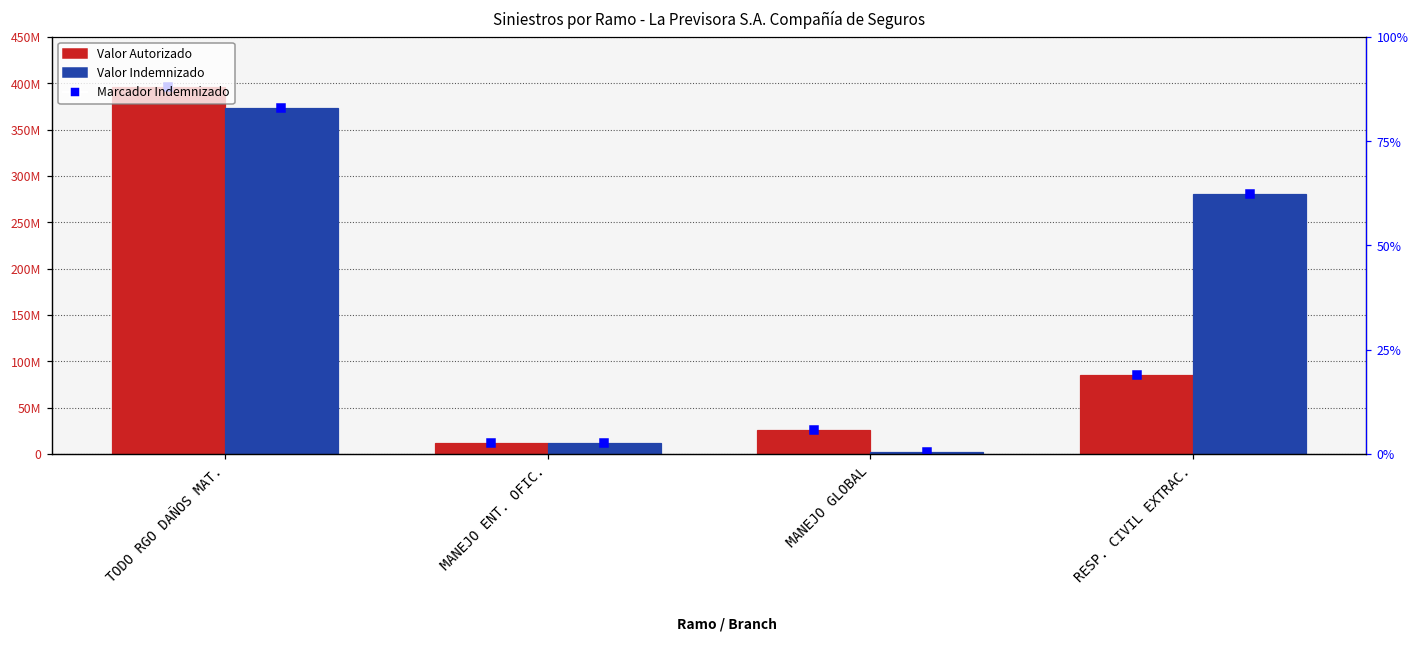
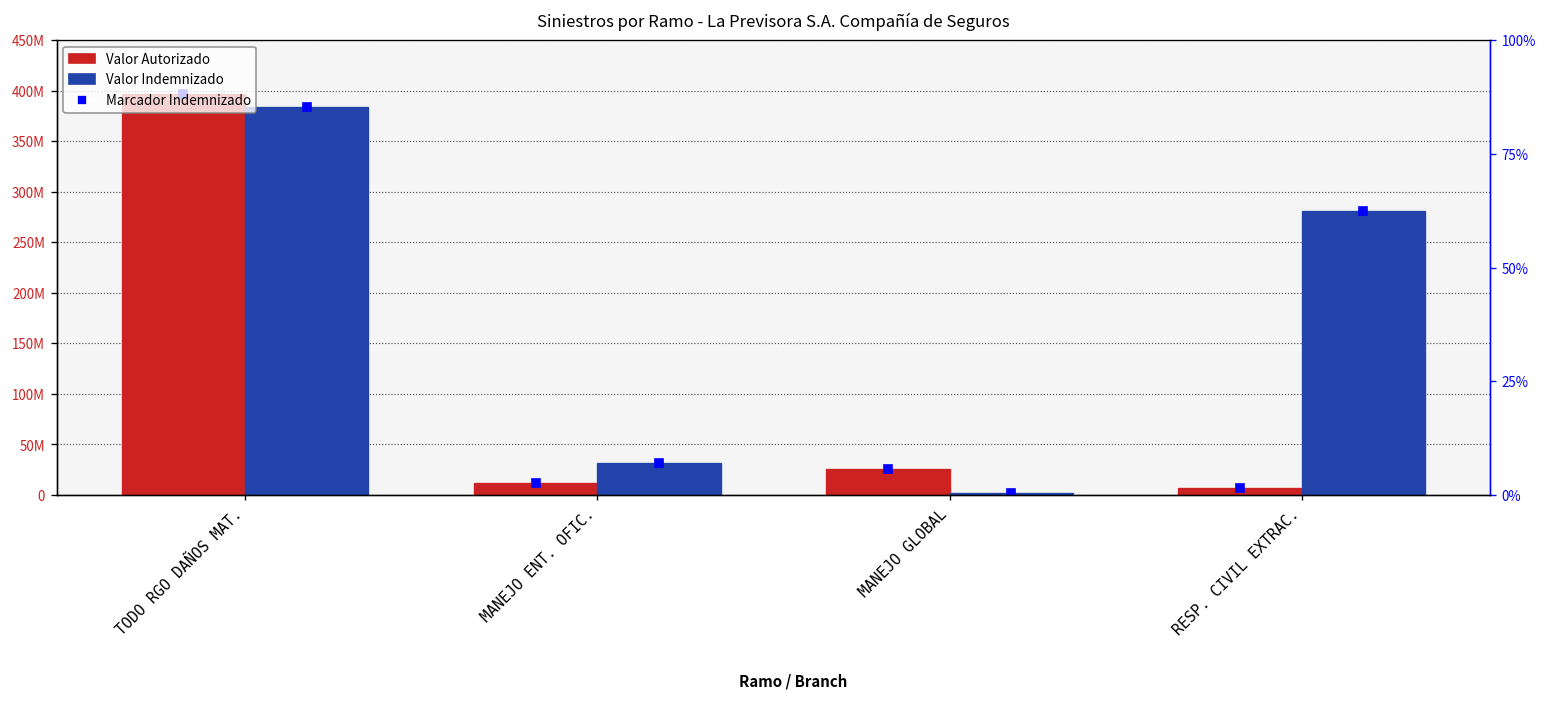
Valor Indemnizado, TODO RGO DAÑOS MAT.: 370000000 -> 380000000
Valor Indemnizado, MANEJO ENT. OFIC.: 10000000 -> 30000000
Valor Autorizado, RESP. CIVIL EXTRAC.: 90000000 -> 10000000
